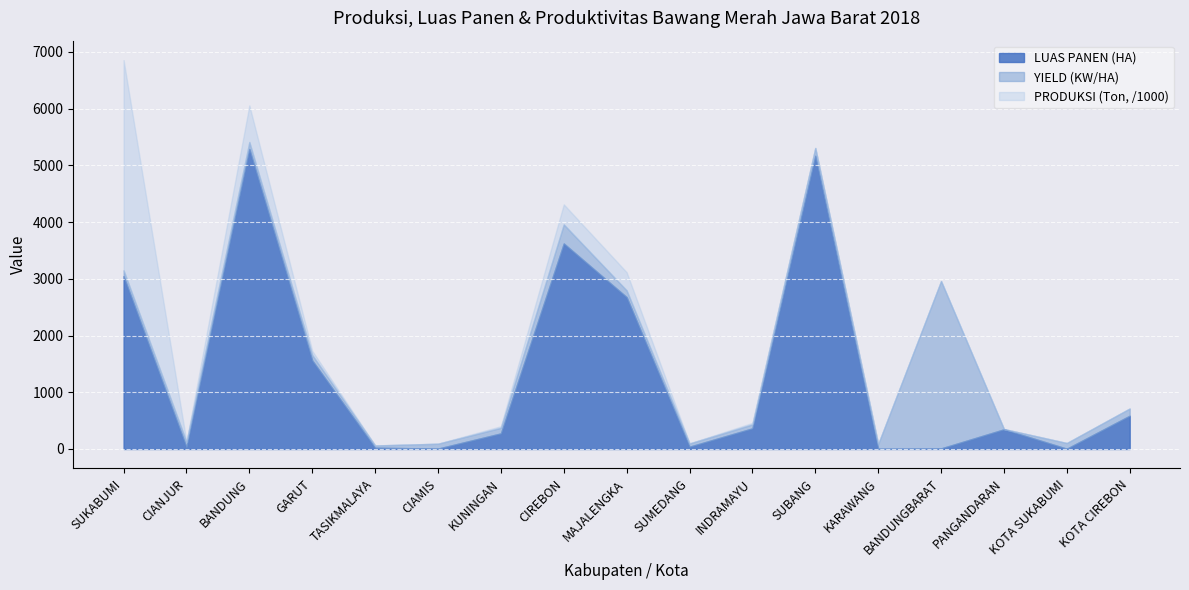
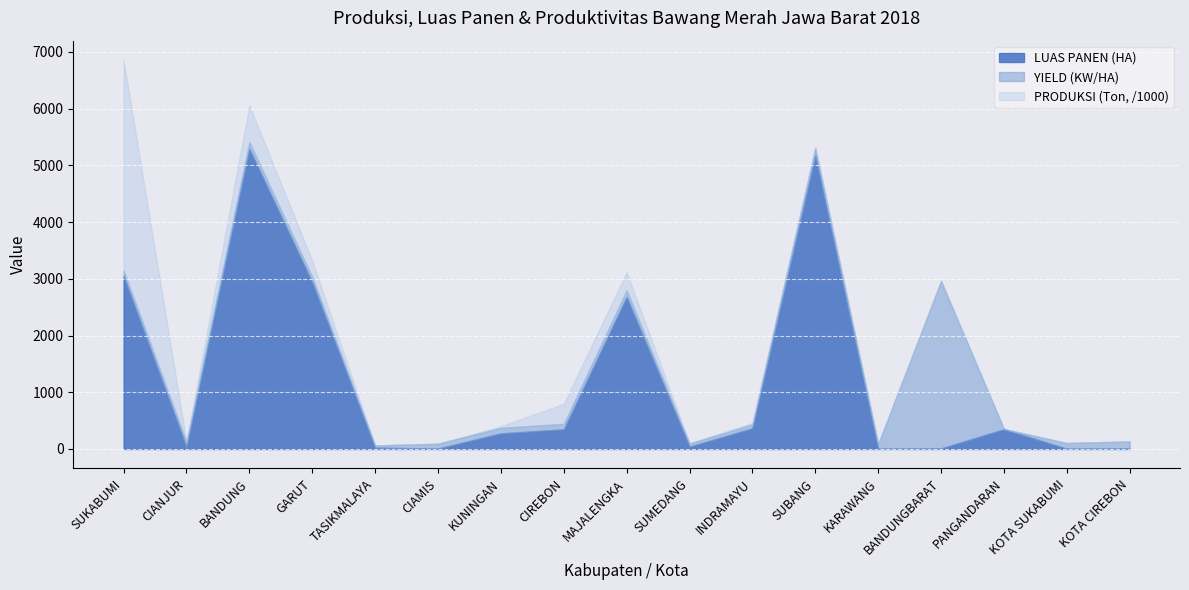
LUAS PANEN (HA), GARUT: 1600 -> 2900
PRODUKSI (Ton, /1000), GARUT: 100 -> 300
LUAS PANEN (HA), CIREBON: 3600 -> 300
YIELD (KW/HA), CIREBON: 300 -> 100
LUAS PANEN (HA), KOTA CIREBON: 600 -> 0
